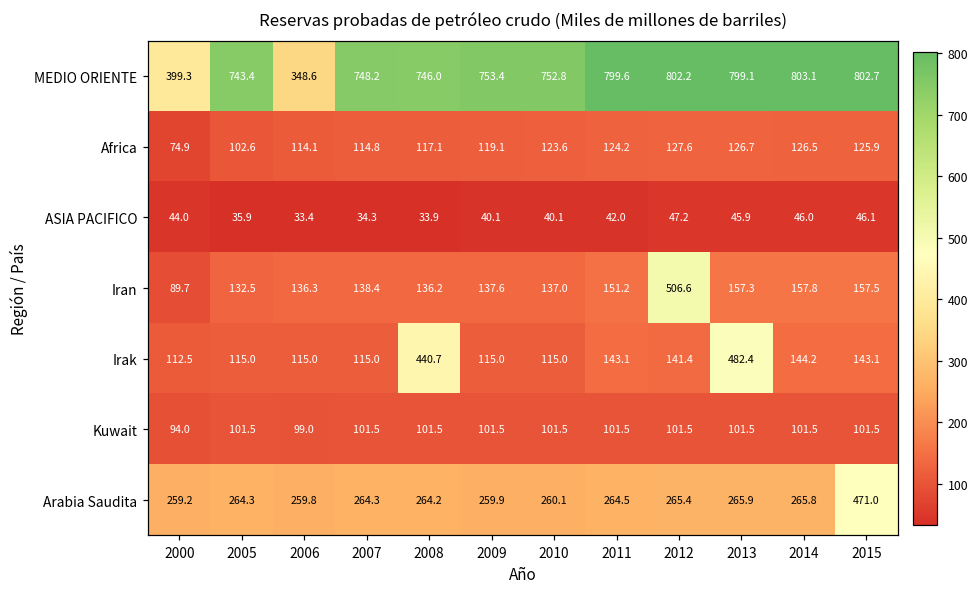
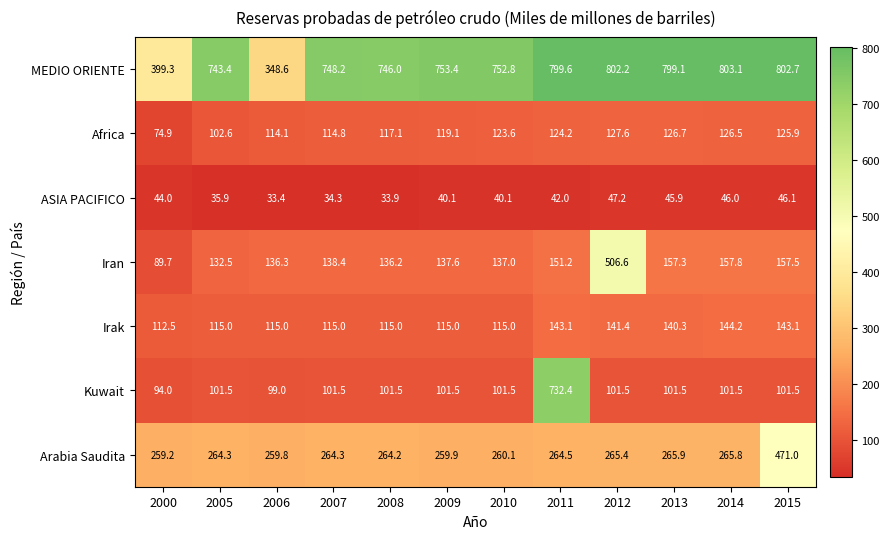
Irak, 2008: 440.7 -> 115.0
Irak, 2013: 482.4 -> 140.3
Kuwait, 2011: 101.5 -> 732.4
